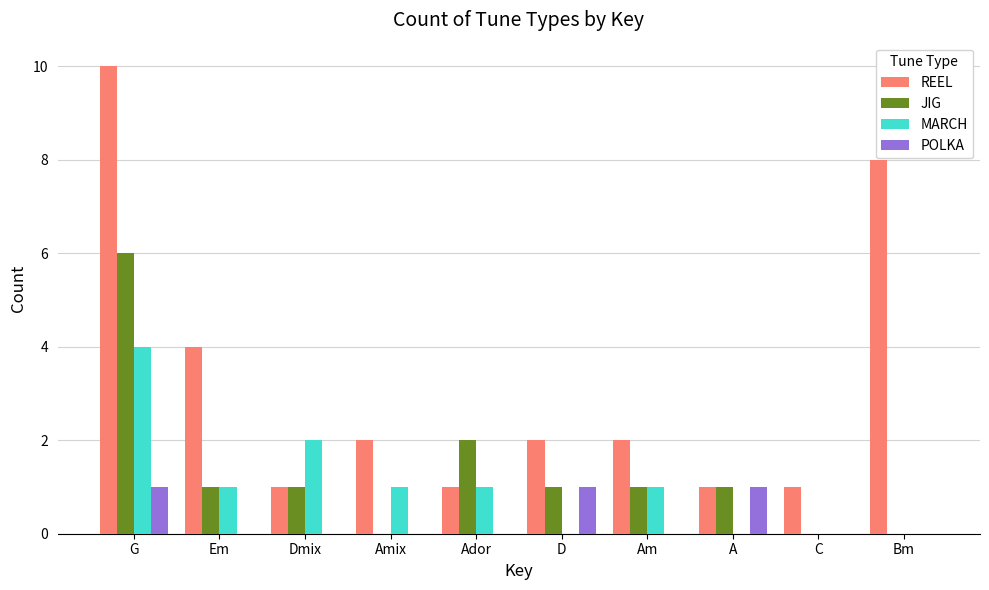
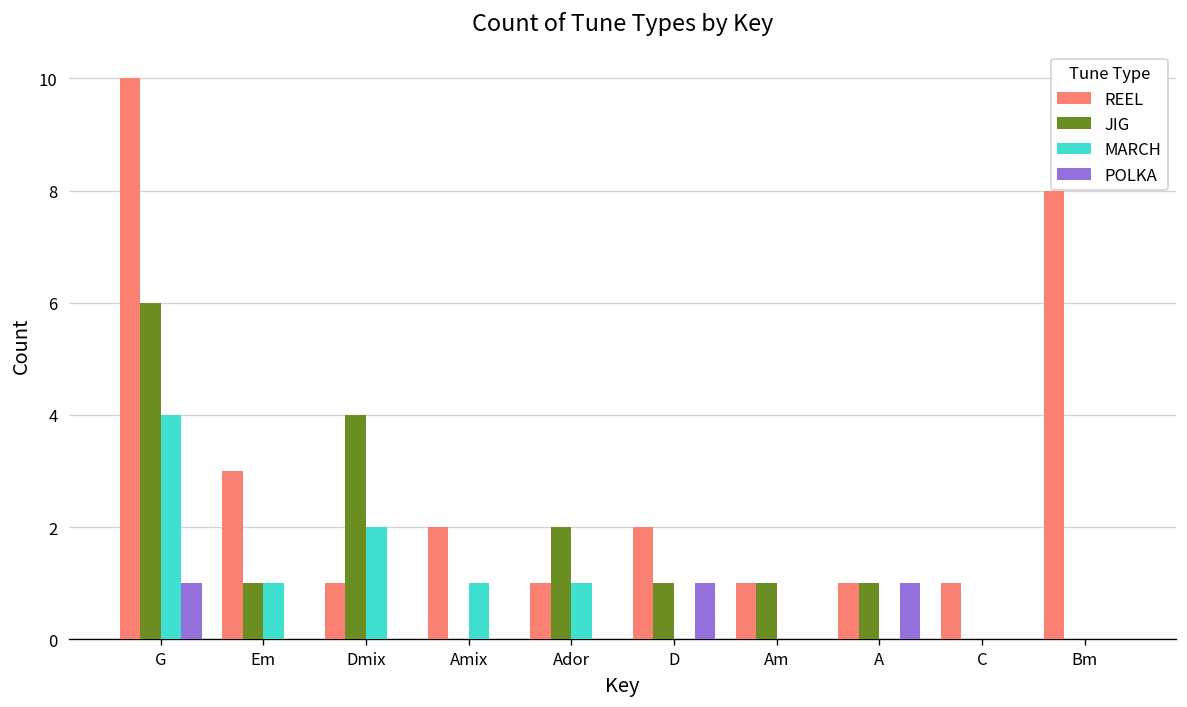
REEL, Em: 4 -> 3
JIG, Dmix: 1 -> 4
REEL, Am: 2 -> 1
MARCH, Am: 1 -> 0
